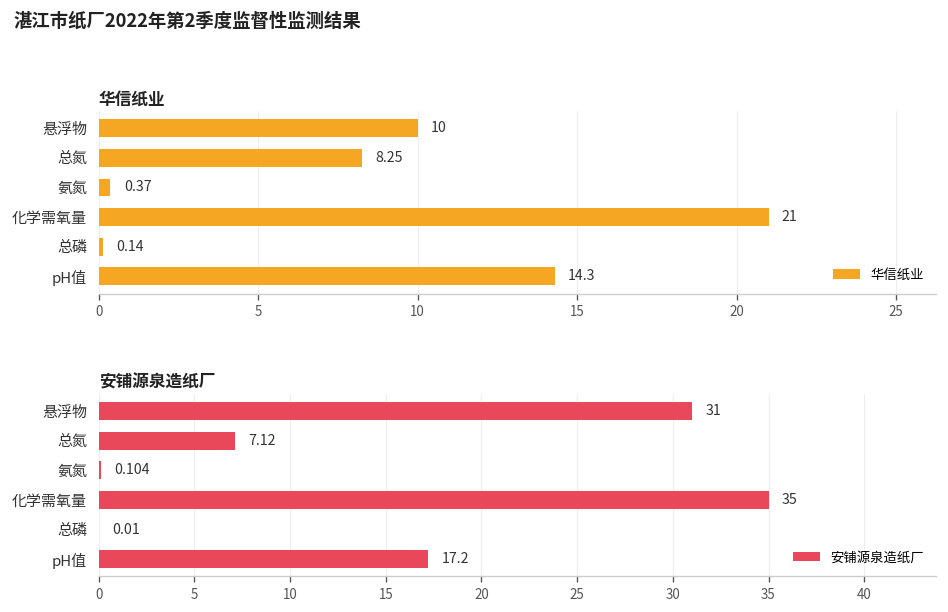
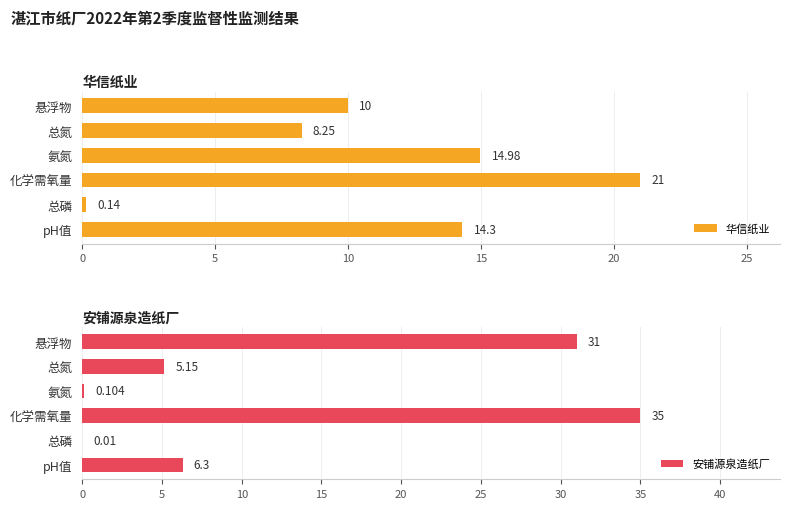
华信纸业, 氨氮: 0.37 -> 14.98
安铺源泉造纸厂, 总氮: 7.12 -> 5.15
安铺源泉造纸厂, pH值: 17.2 -> 6.3
